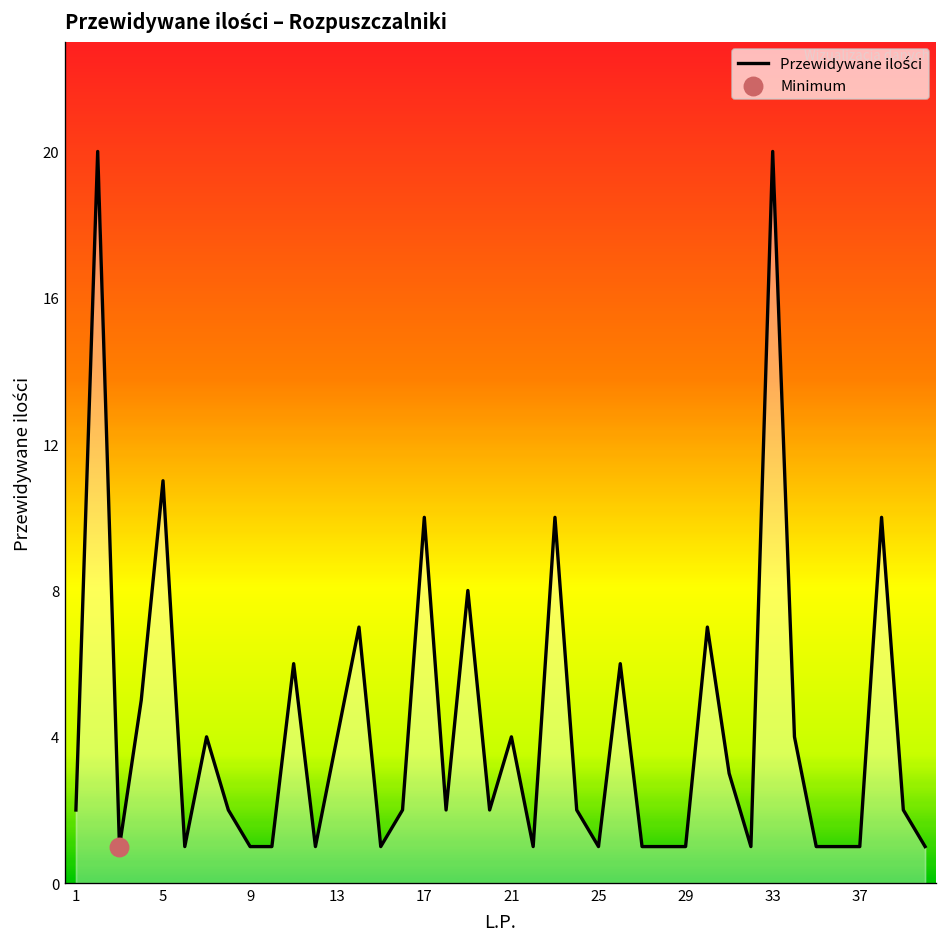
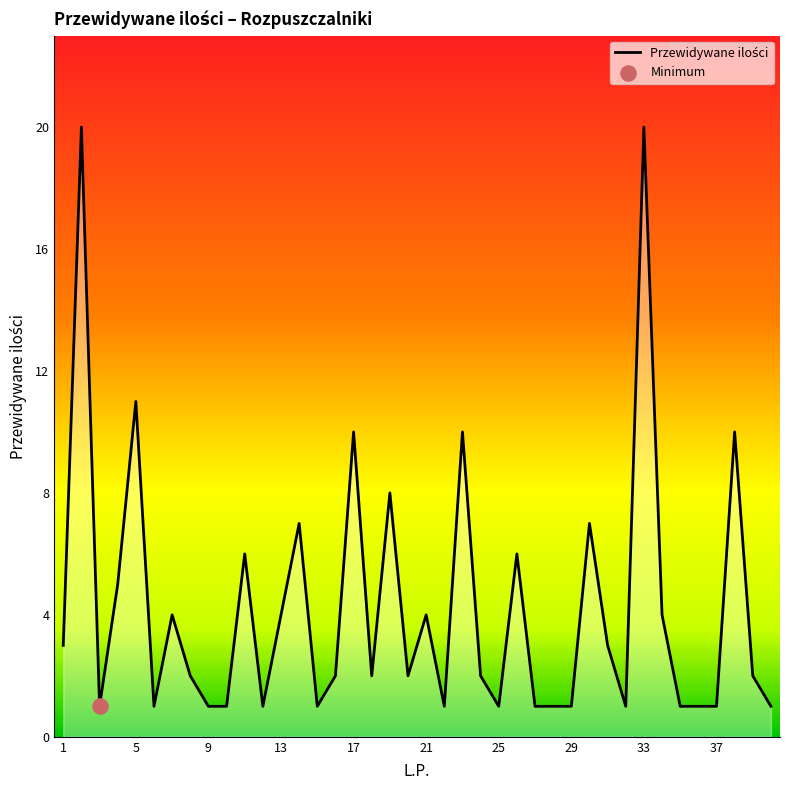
Przewidywane ilości, 1: 2 -> 3
